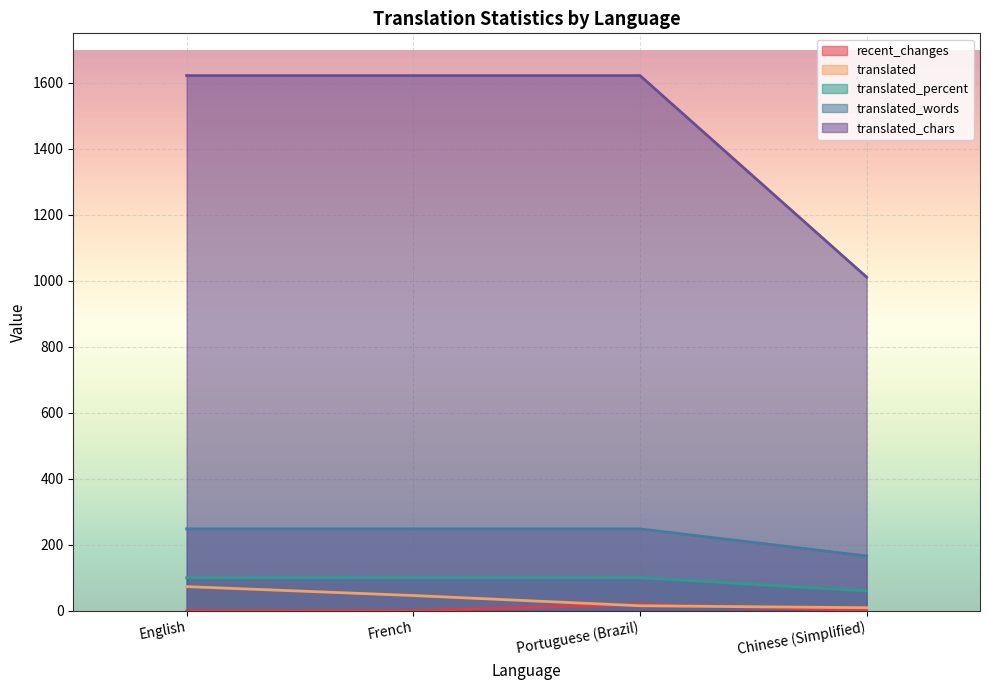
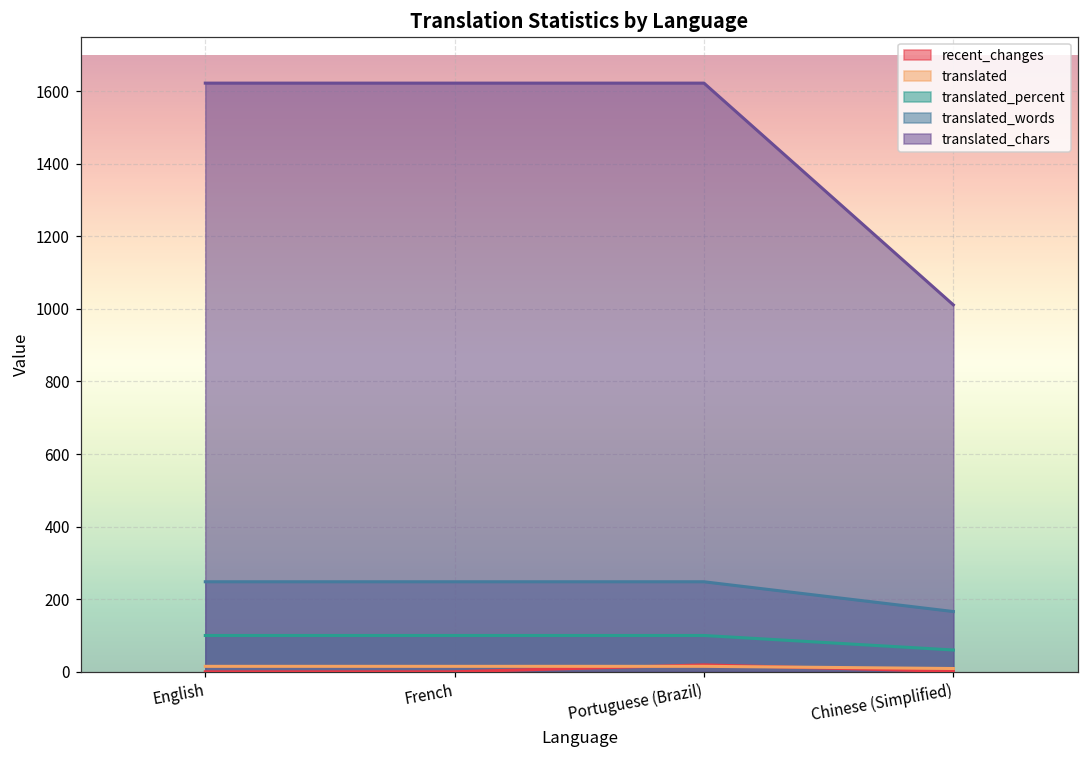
translated, English: 70 -> 20
translated, French: 50 -> 20
